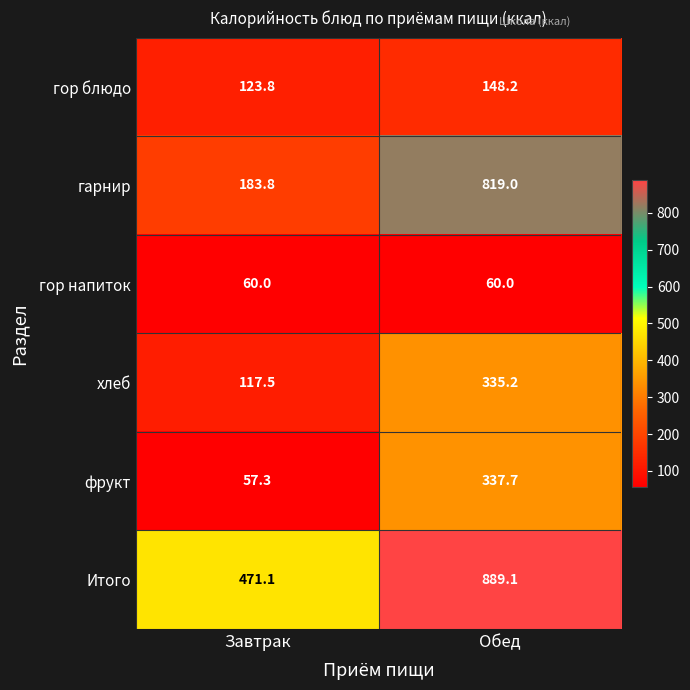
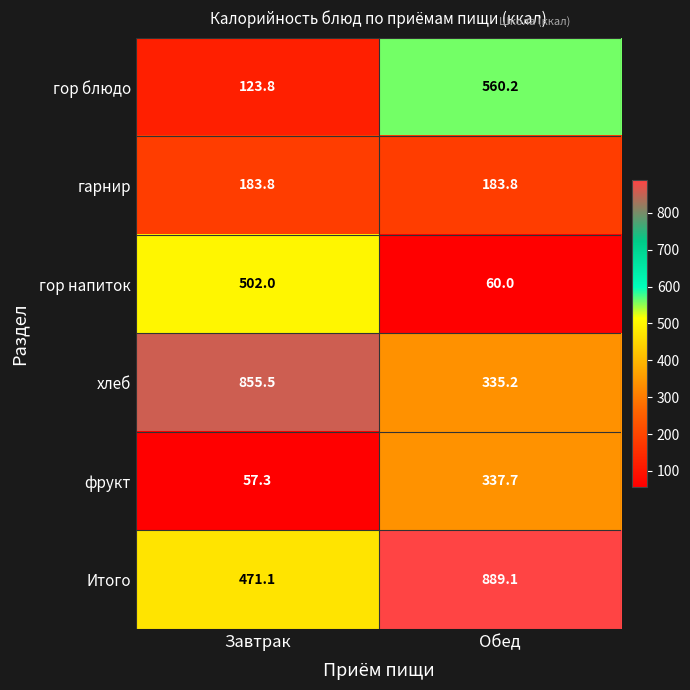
гор блюдо, Обед: 148.2 -> 560.2
гарнир, Обед: 819.0 -> 183.8
гор напиток, Завтрак: 60.0 -> 502.0
хлеб, Завтрак: 117.5 -> 855.5
